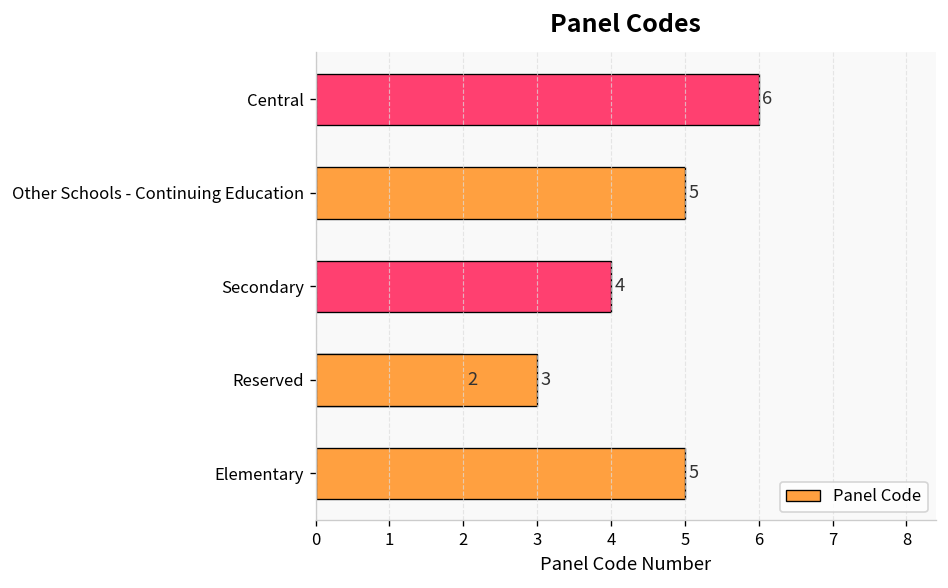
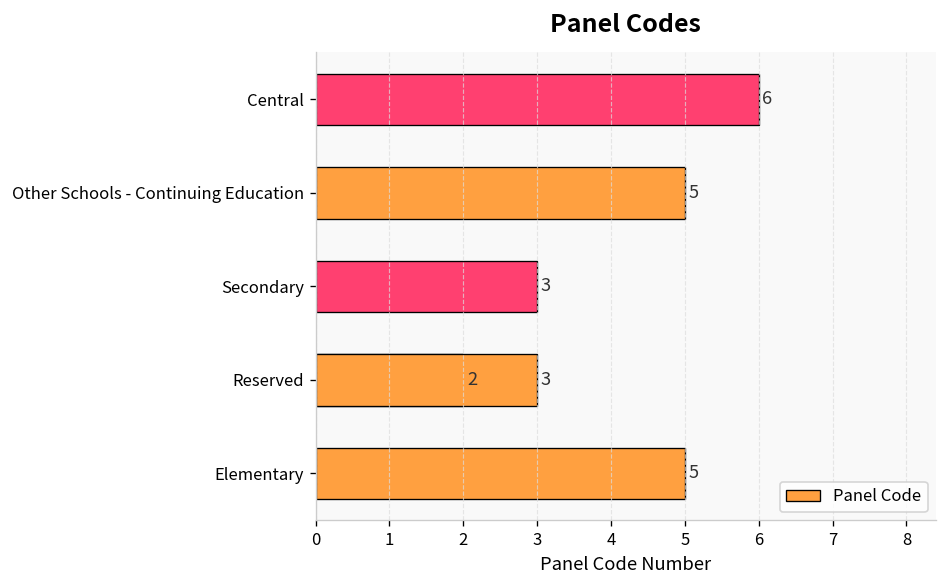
Secondary: 4 -> 3
